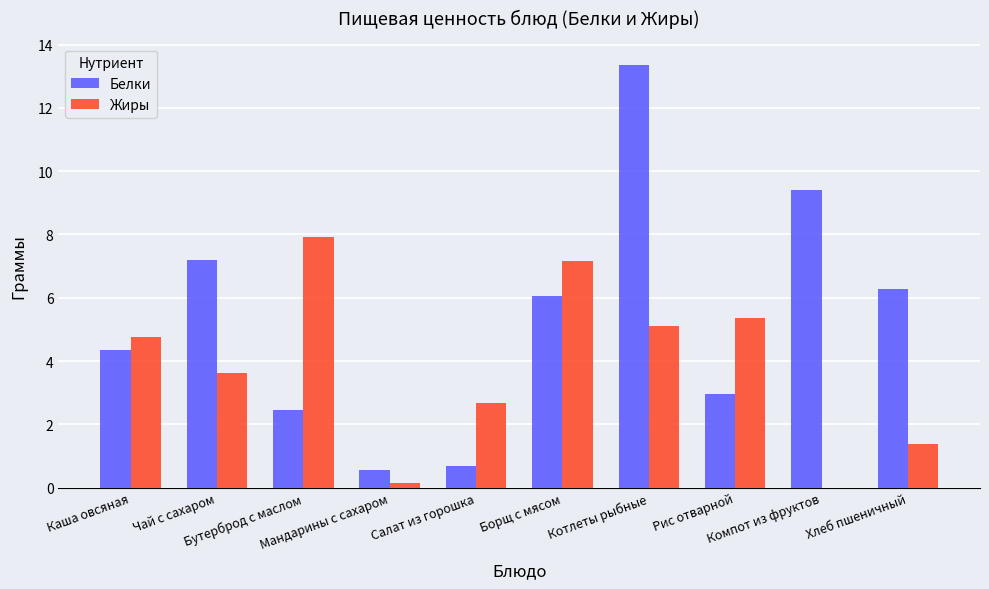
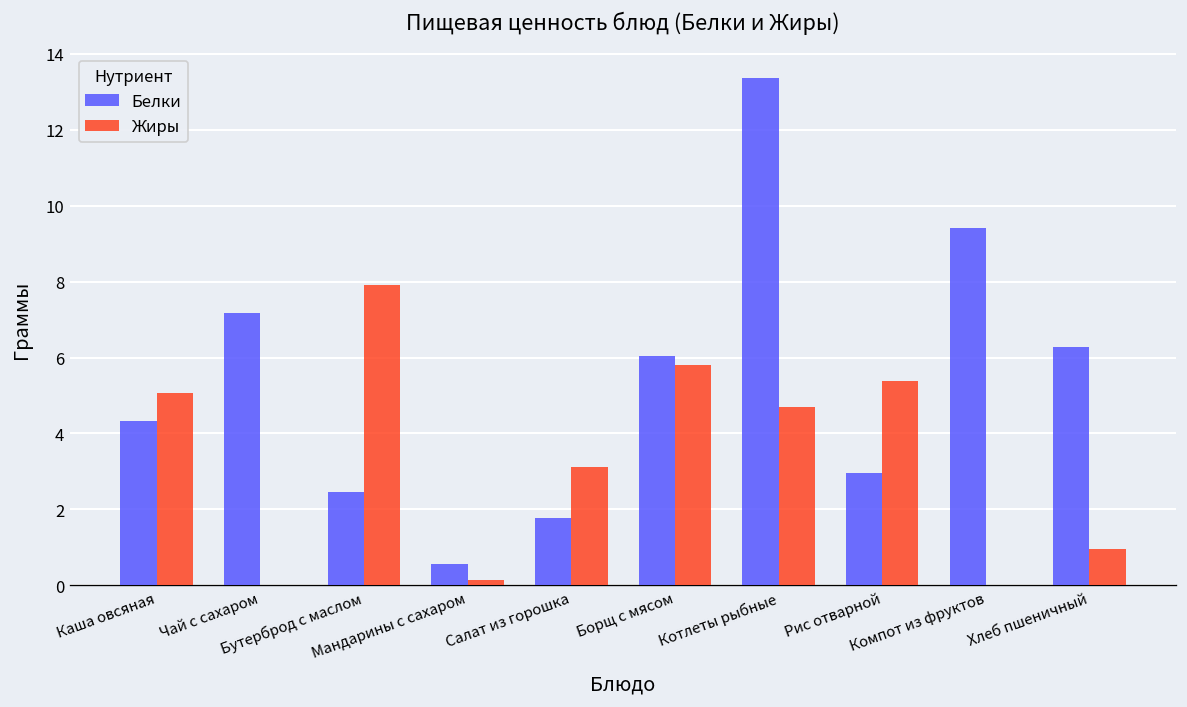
Жиры, Каша овсяная: 4.8 -> 5.1
Жиры, Чай с сахаром: 3.6 -> 0.0
Белки, Салат из горошка: 0.7 -> 1.8
Жиры, Салат из горошка: 2.7 -> 3.1
Жиры, Борщ с мясом: 7.2 -> 5.8
Жиры, Котлеты рыбные: 5.1 -> 4.7
Жиры, Хлеб пшеничный: 1.4 -> 1.0
